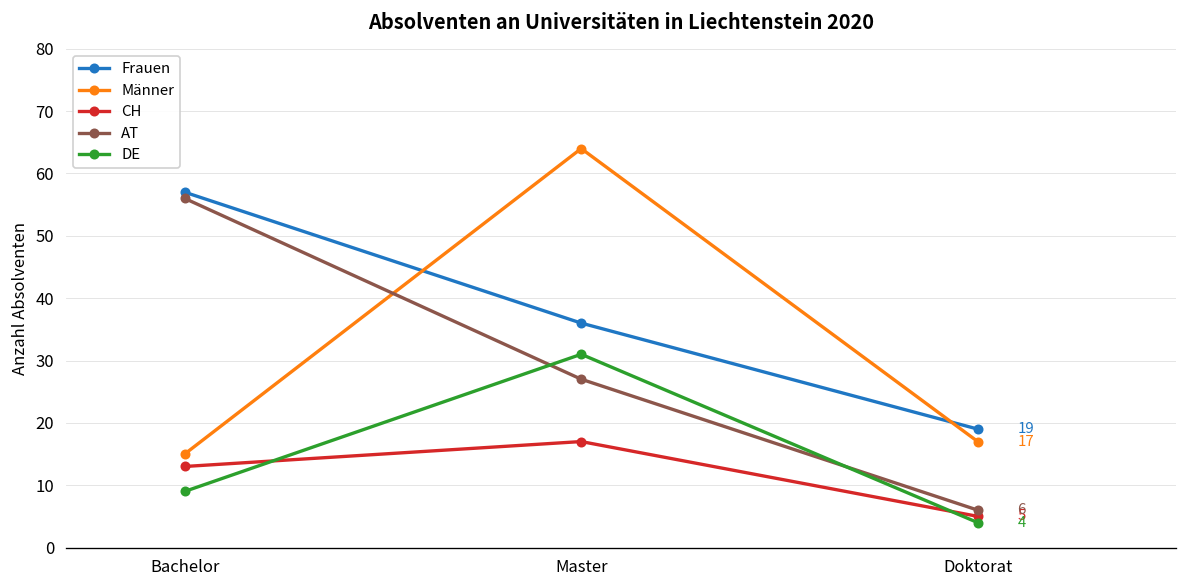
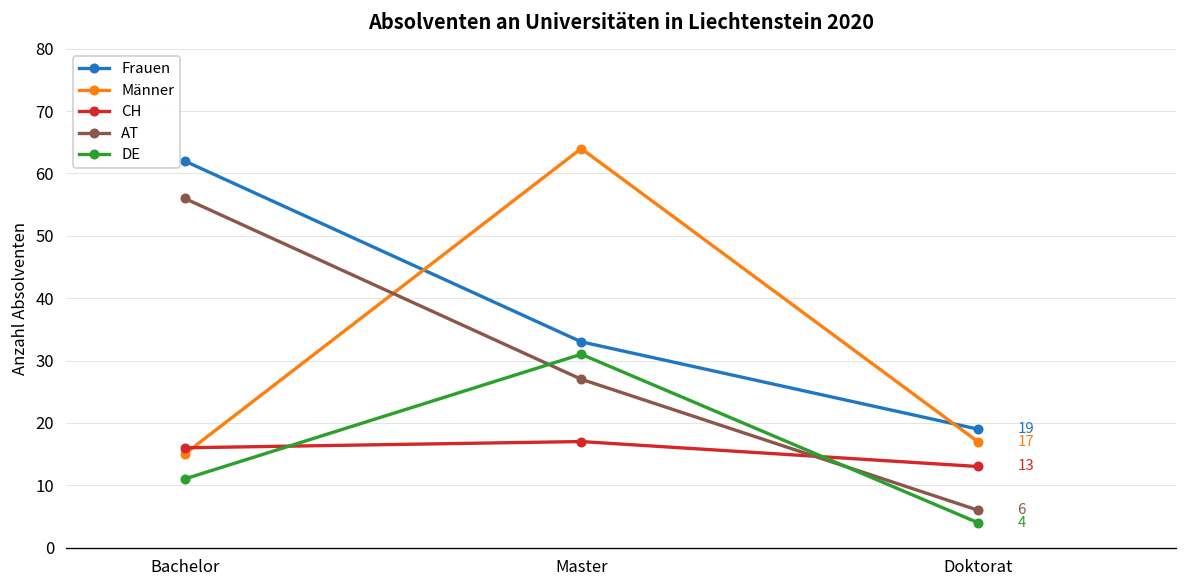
Frauen, Bachelor: 57 -> 62
CH, Bachelor: 13 -> 16
DE, Bachelor: 9 -> 11
Frauen, Master: 36 -> 33
CH, Doktorat: 5 -> 13
